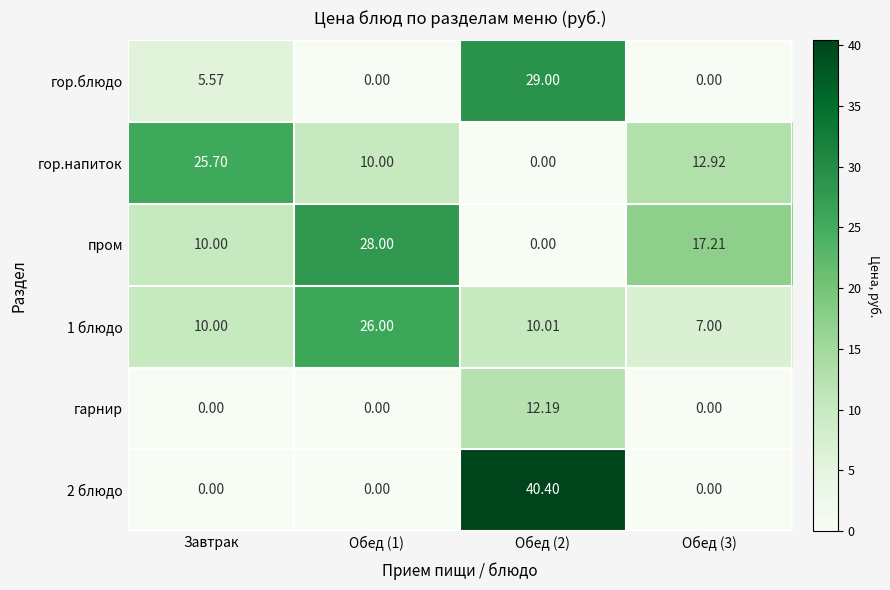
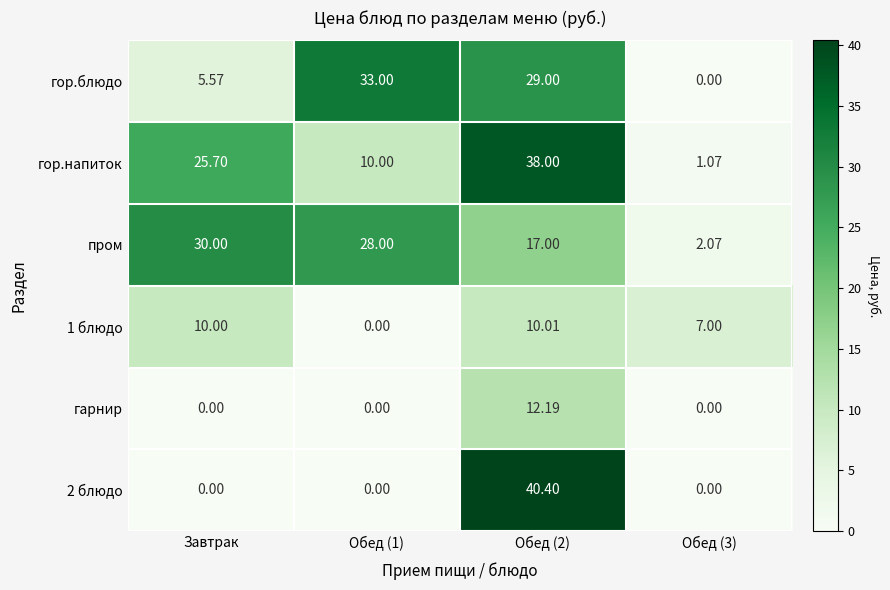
гор.блюдо, Обед (1): 0.00 -> 33.00
гор.напиток, Обед (2): 0.00 -> 38.00
гор.напиток, Обед (3): 12.92 -> 1.07
пром, Завтрак: 10.00 -> 30.00
пром, Обед (2): 0.00 -> 17.00
пром, Обед (3): 17.21 -> 2.07
1 блюдо, Обед (1): 26.00 -> 0.00
